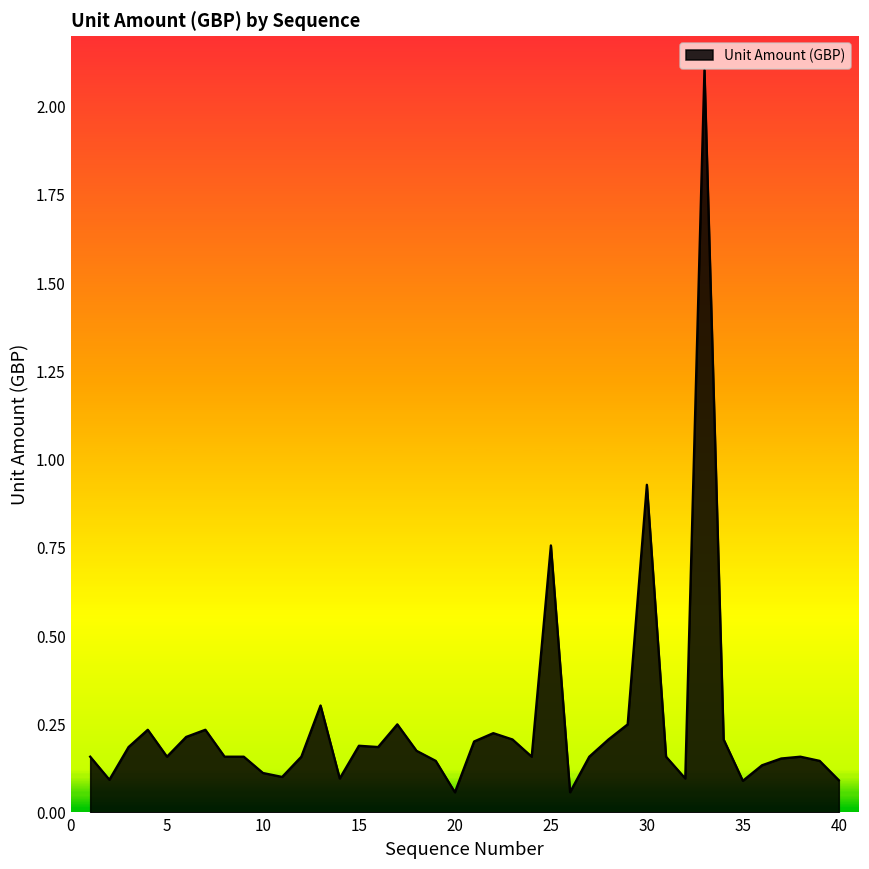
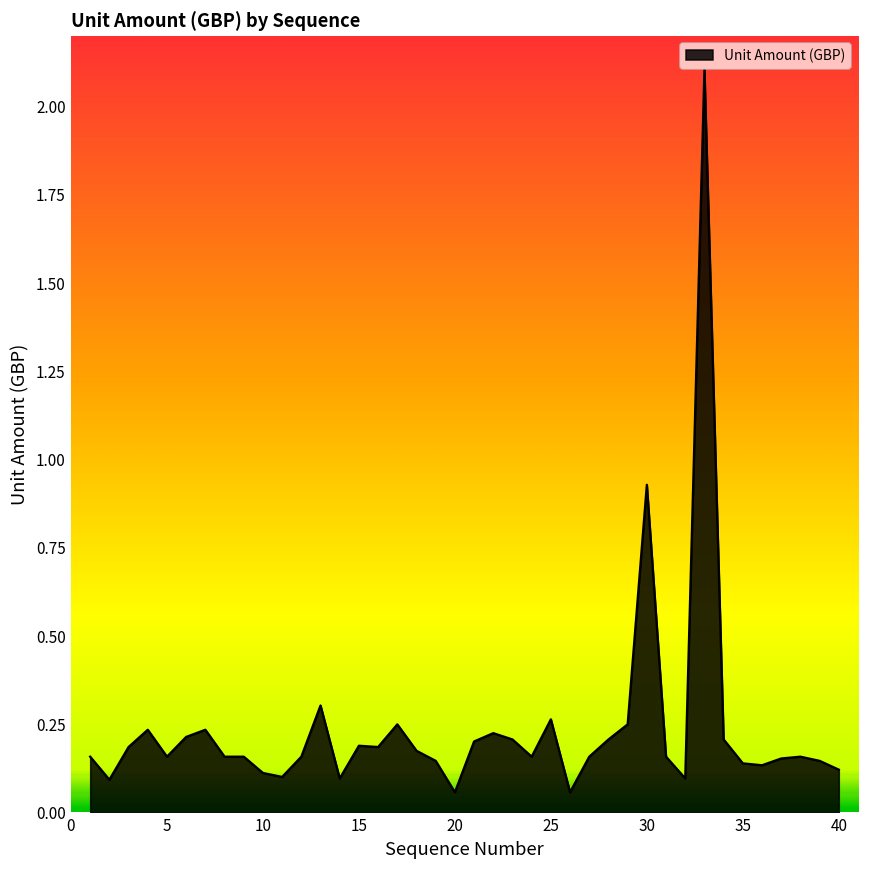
25: 0.76 -> 0.26
35: 0.09 -> 0.14
40: 0.09 -> 0.12
